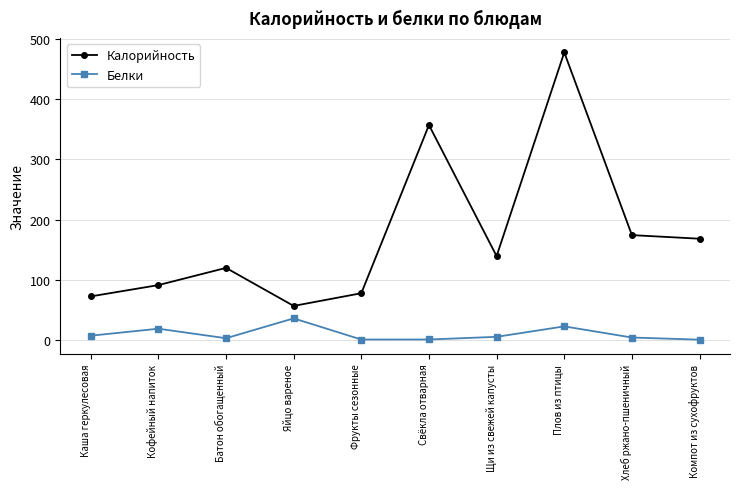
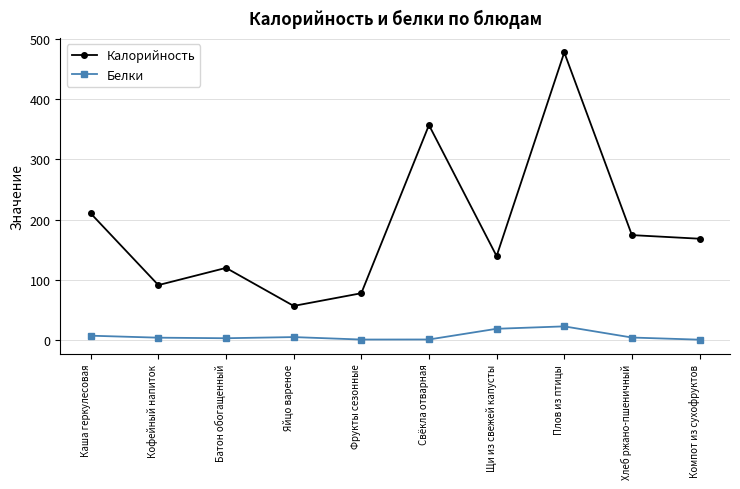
Калорийность, Каша геркулесовая: 70 -> 210
Белки, Кофейный напиток: 20 -> 0
Белки, Яйцо вареное: 40 -> 0
Белки, Щи из свежей капусты: 10 -> 20
